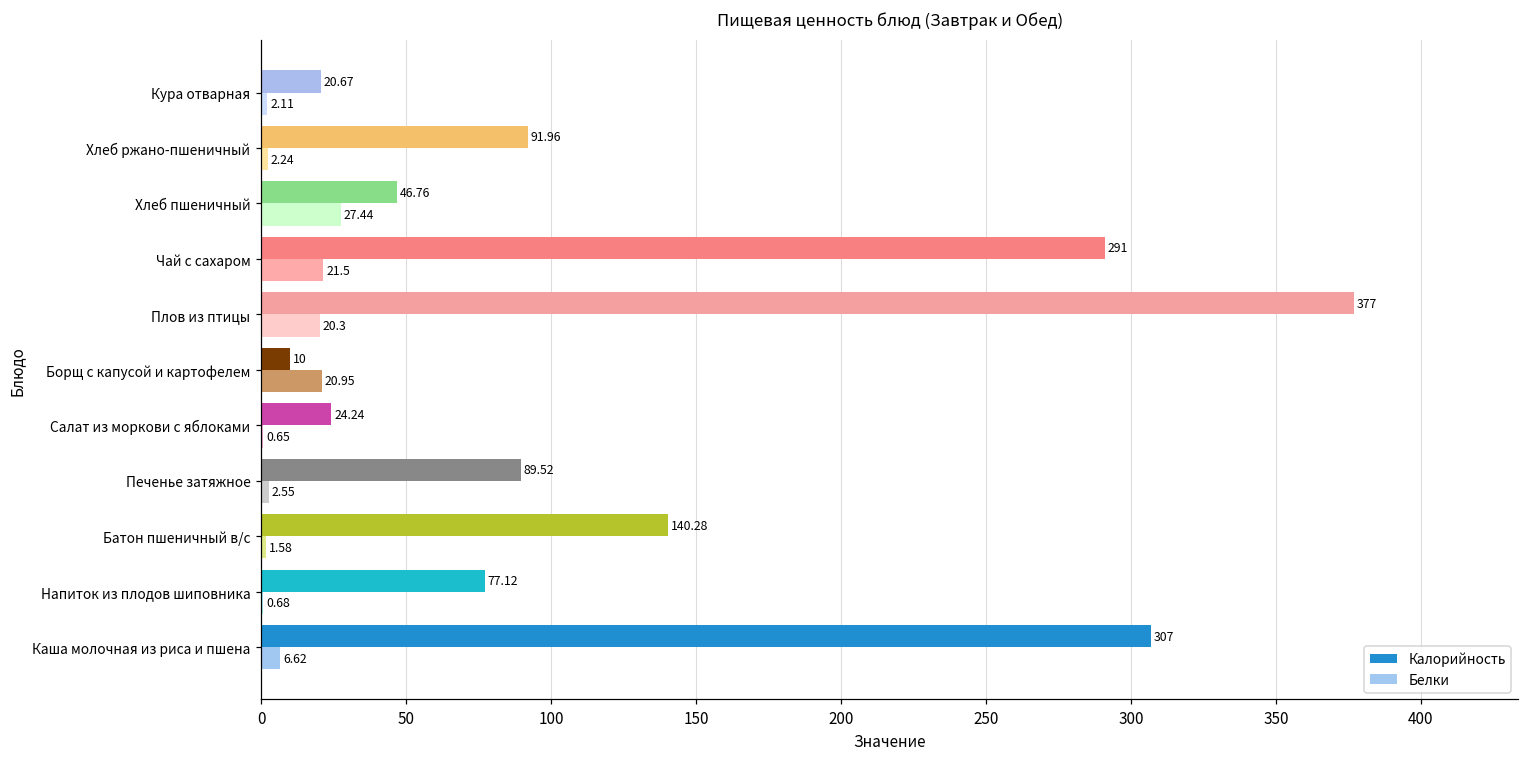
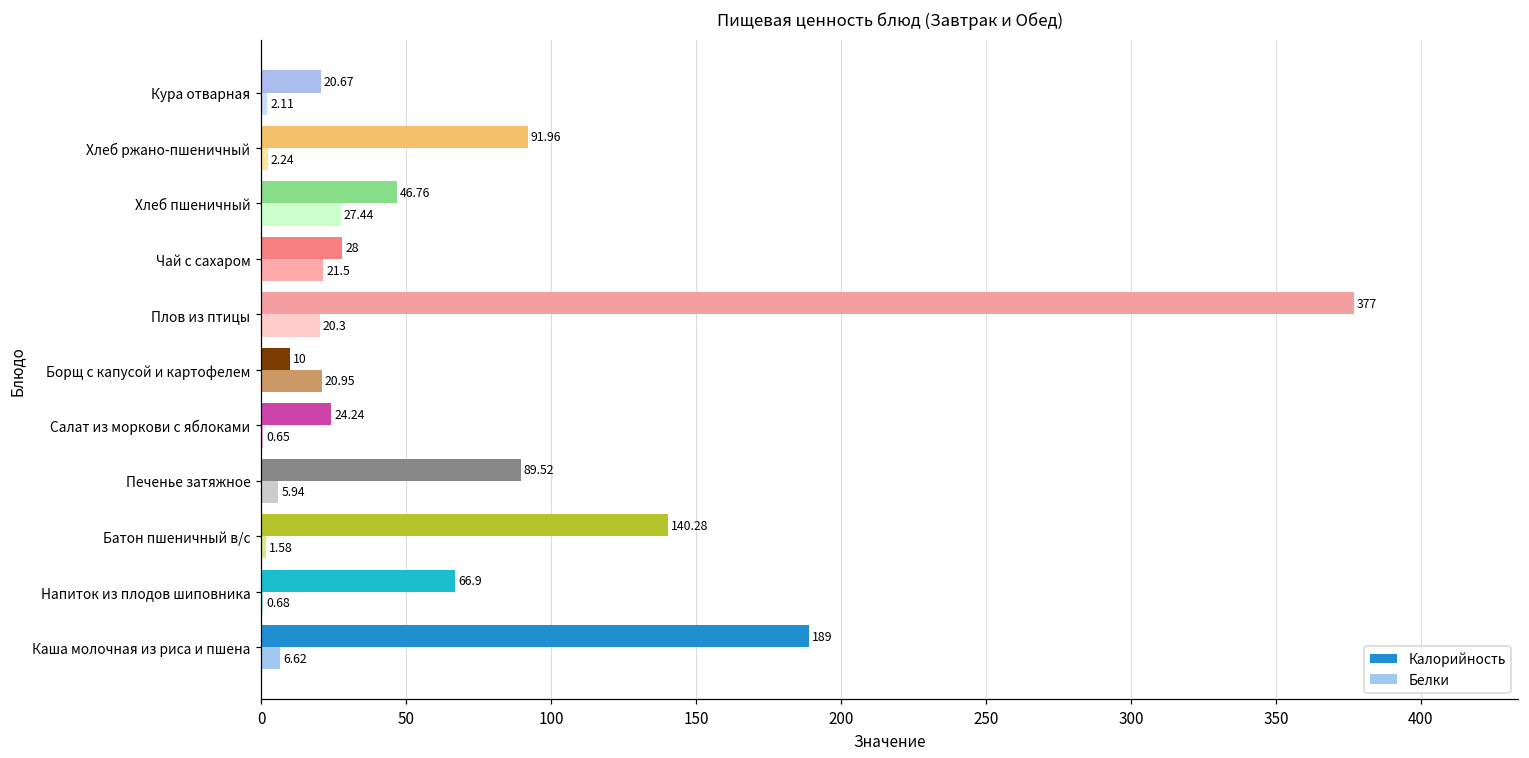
Калорийность, Чай с сахаром: 291 -> 28
Белки, Печенье затяжное: 2.55 -> 5.94
Калорийность, Напиток из плодов шиповника: 77.12 -> 66.9
Калорийность, Каша молочная из риса и пшена: 307 -> 189
